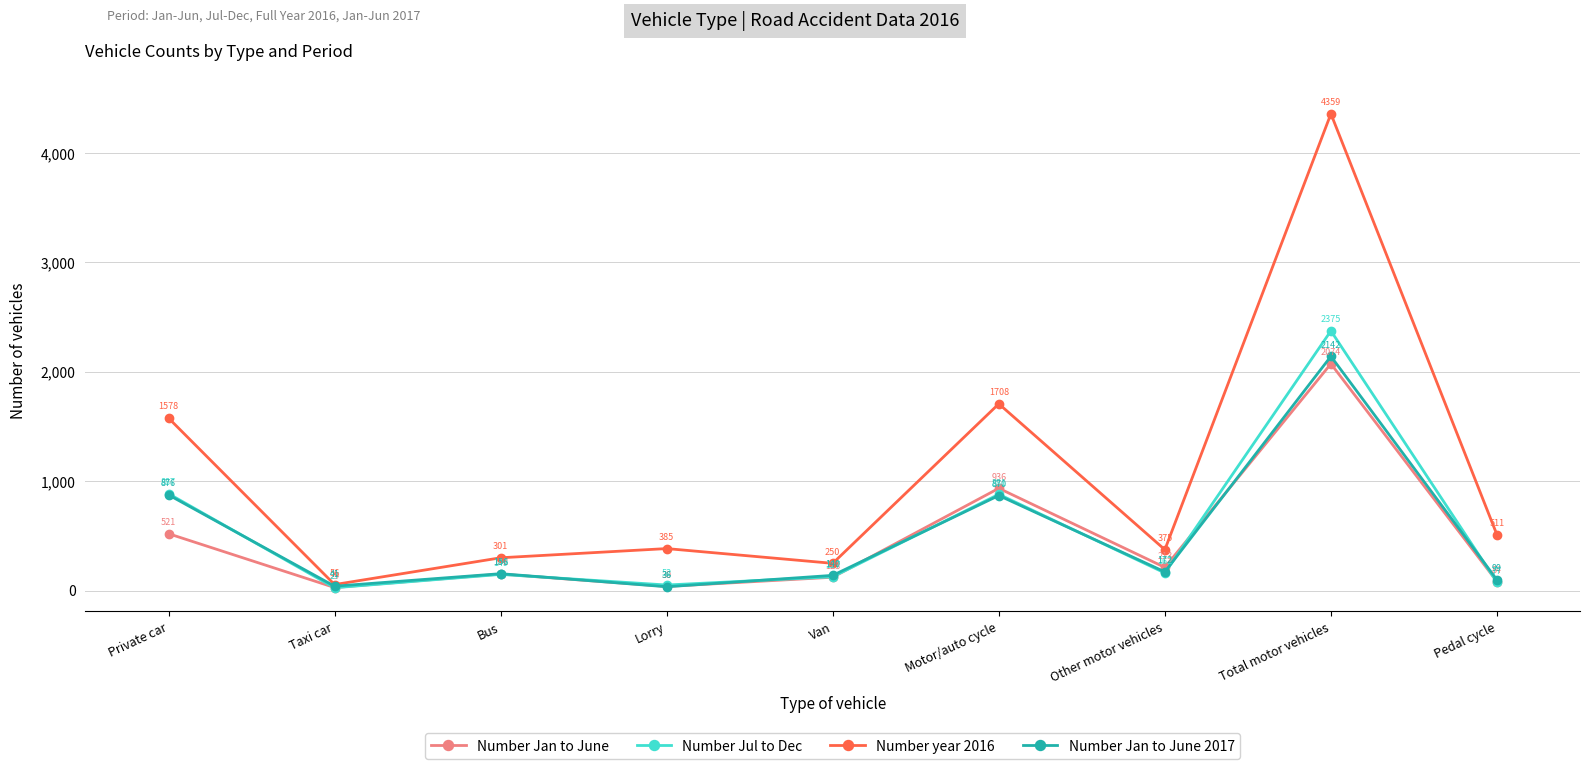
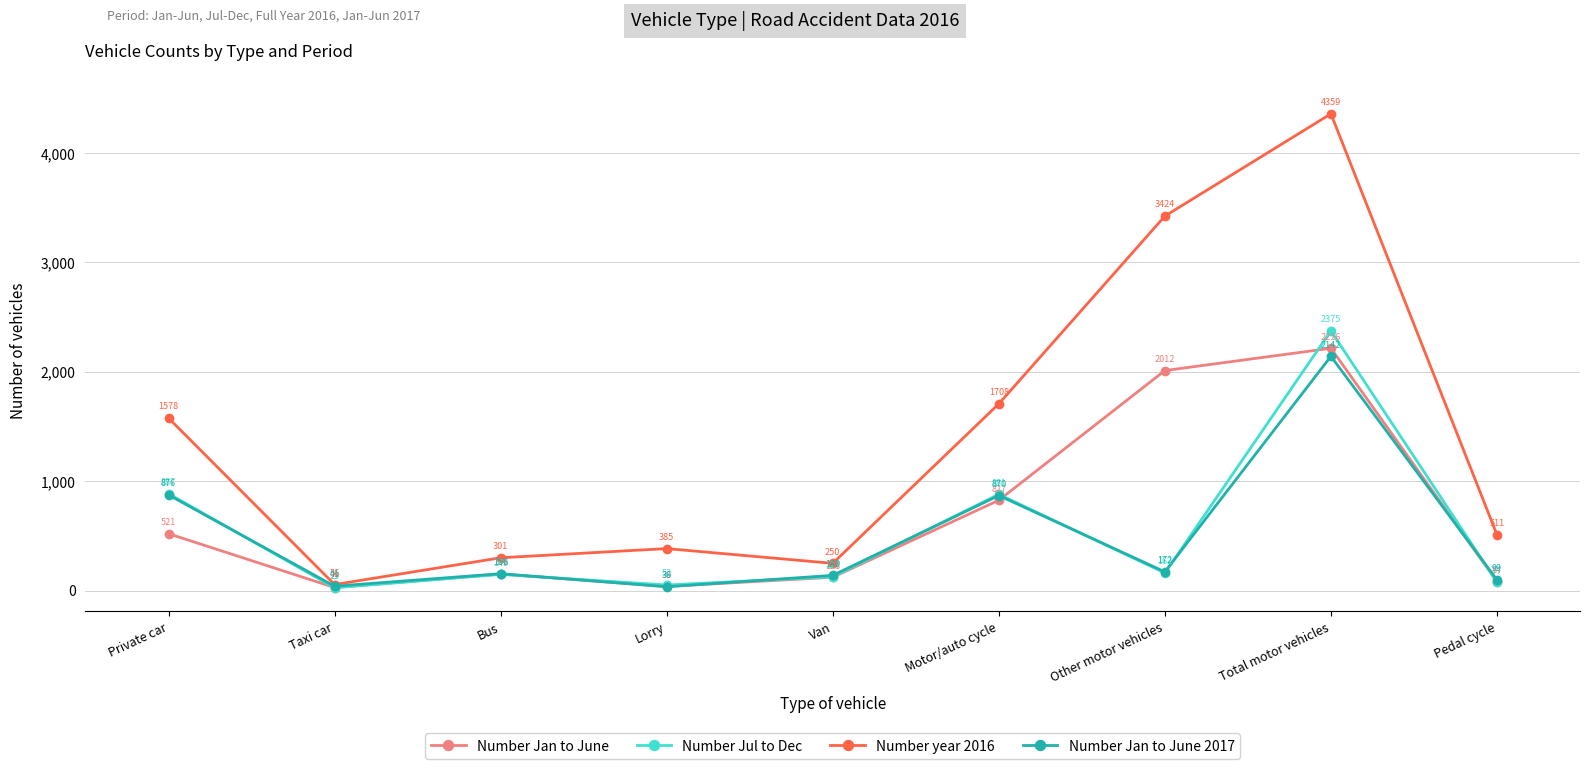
Number Jan to June, Motor/auto cycle: 936 -> 827
Number Jan to June, Other motor vehicles: 213 -> 2012
Number year 2016, Other motor vehicles: 375 -> 3424
Number Jan to June, Total motor vehicles: 2074 -> 2216
